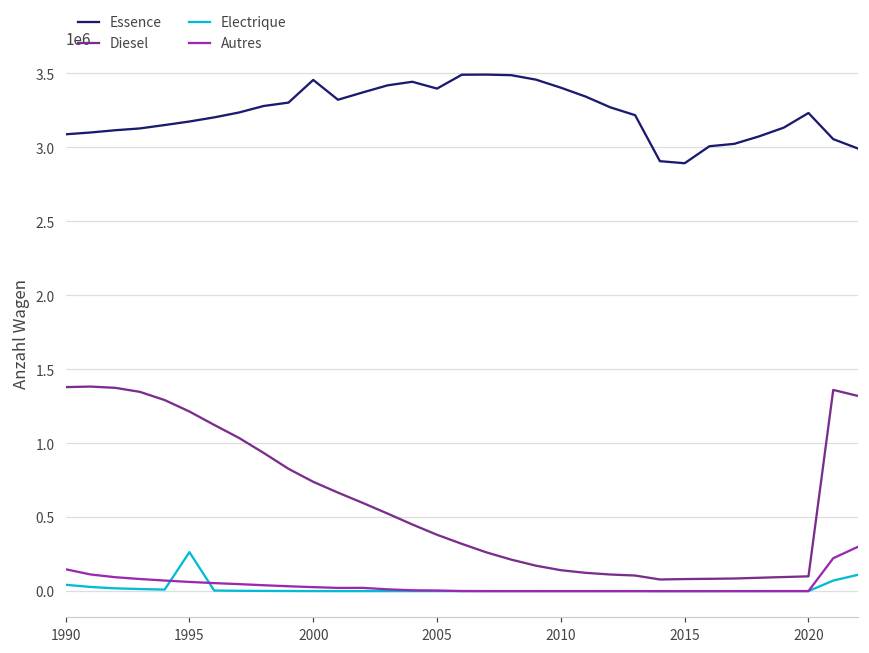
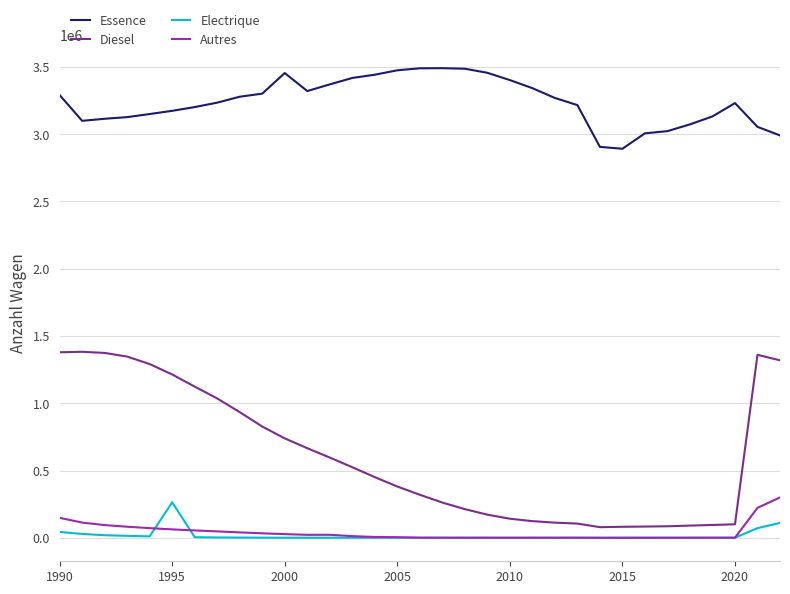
Essence, 1990: 3090000 -> 3290000
Essence, 2005: 3400000 -> 3480000
